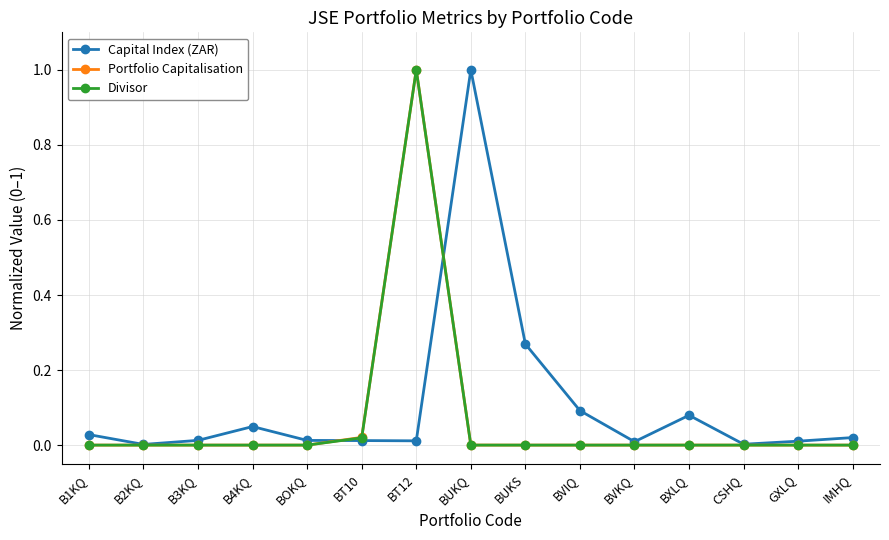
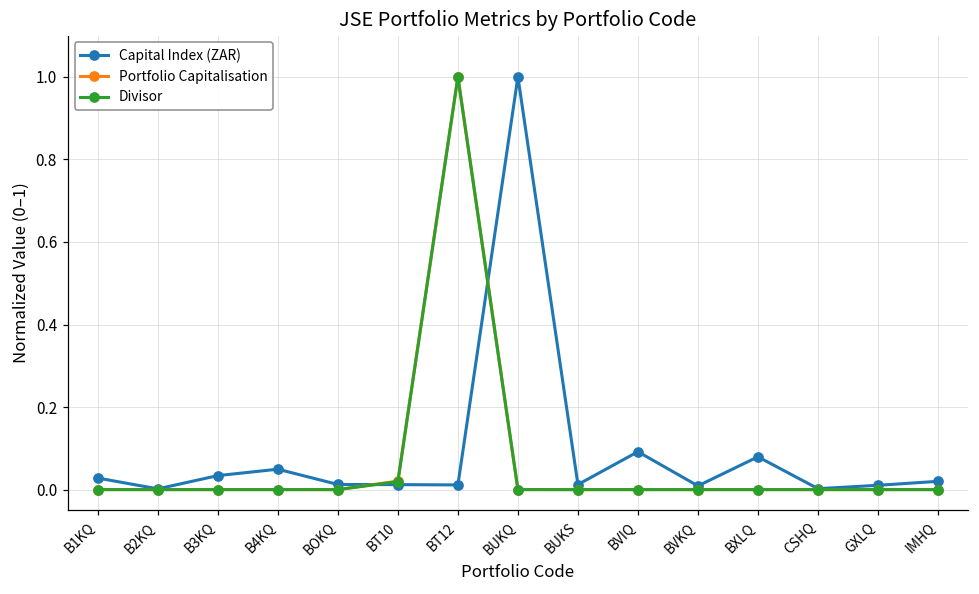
Capital Index (ZAR), B3KQ: 0.01 -> 0.03
Capital Index (ZAR), BUKS: 0.27 -> 0.01
